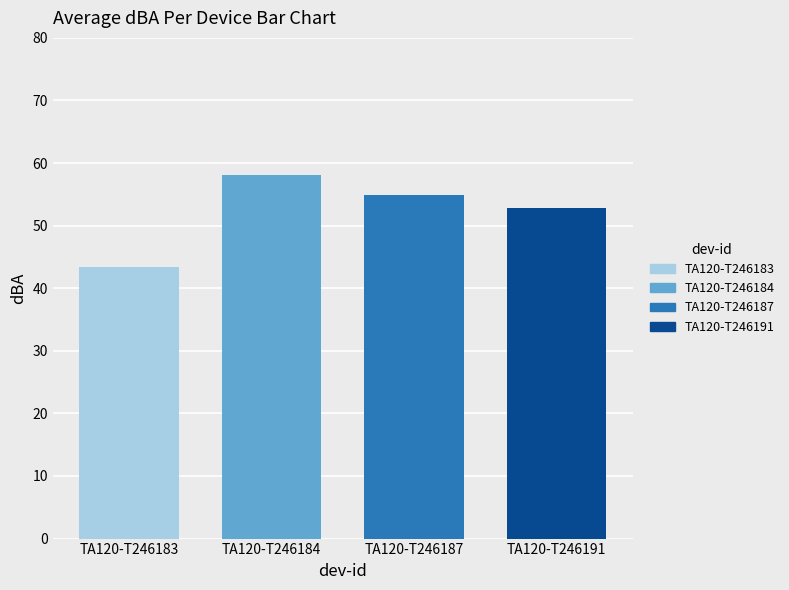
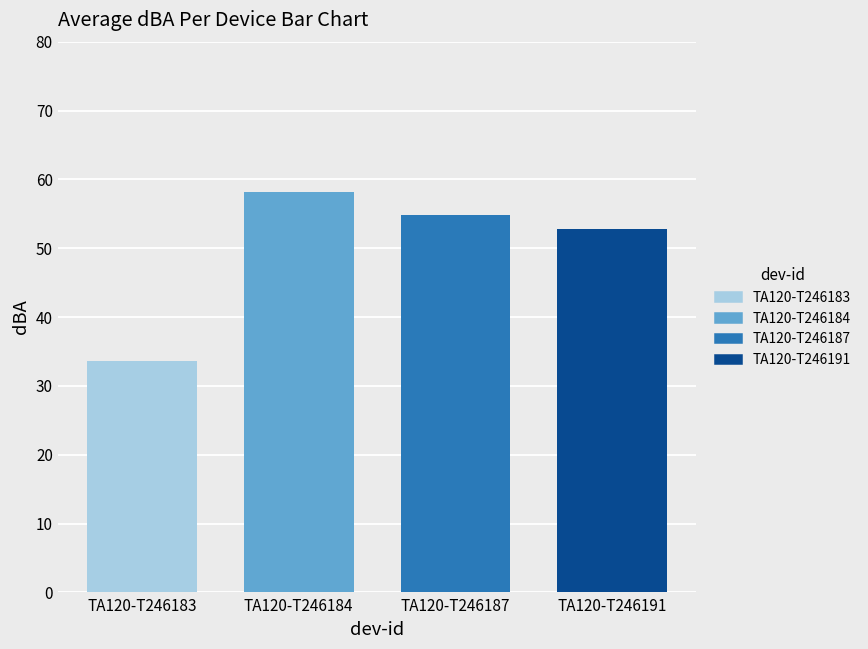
TA120-T246183: 43 -> 34
